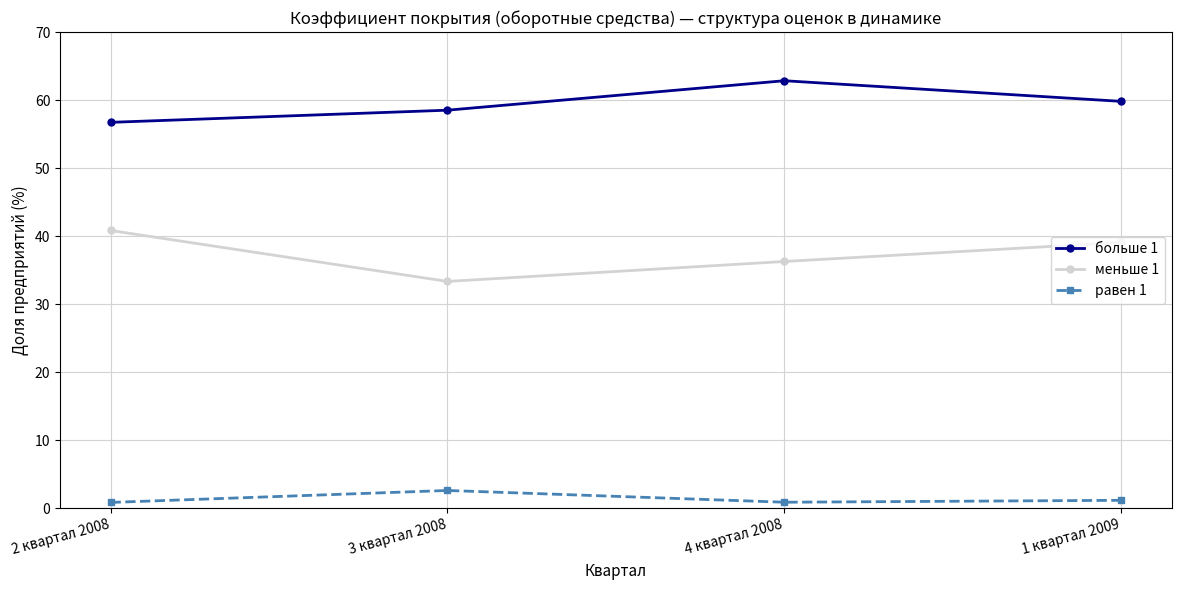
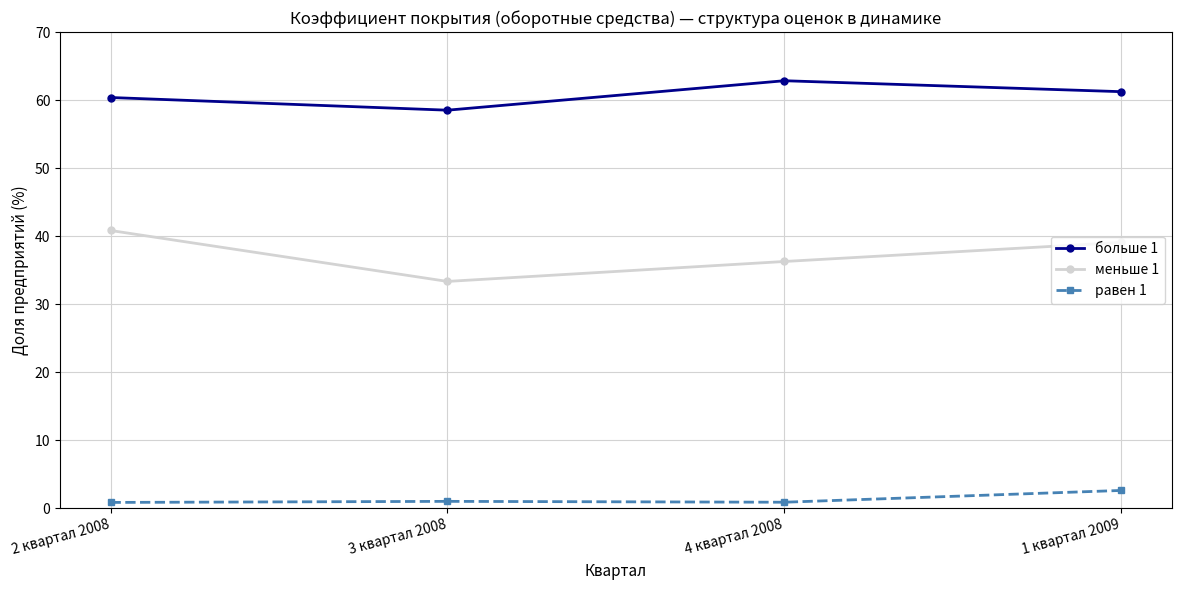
больше 1, 2 квартал 2008: 57 -> 60
равен 1, 3 квартал 2008: 3 -> 1
больше 1, 1 квартал 2009: 60 -> 61
равен 1, 1 квартал 2009: 1 -> 3
